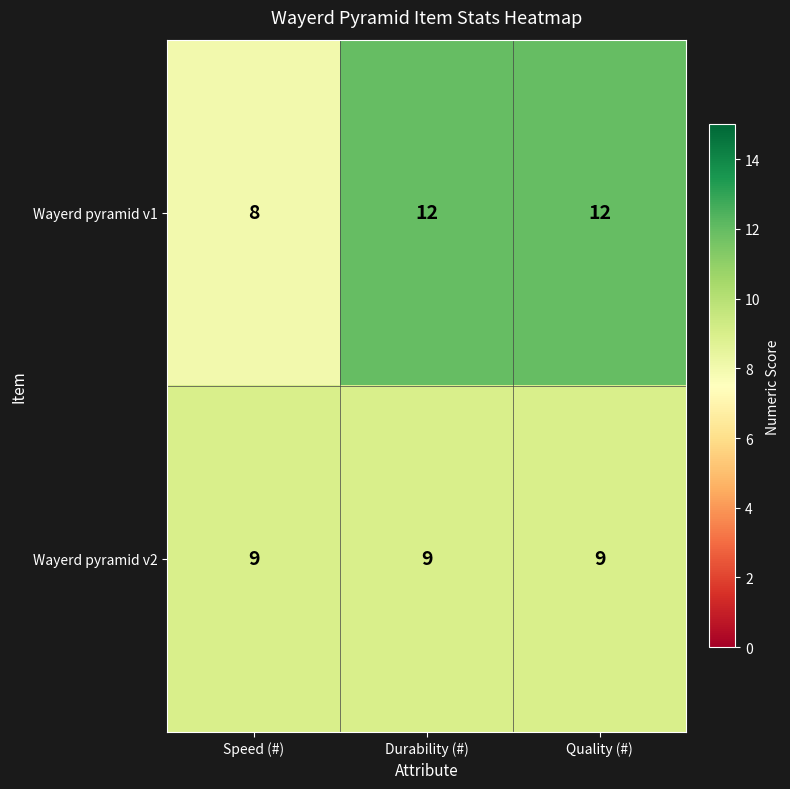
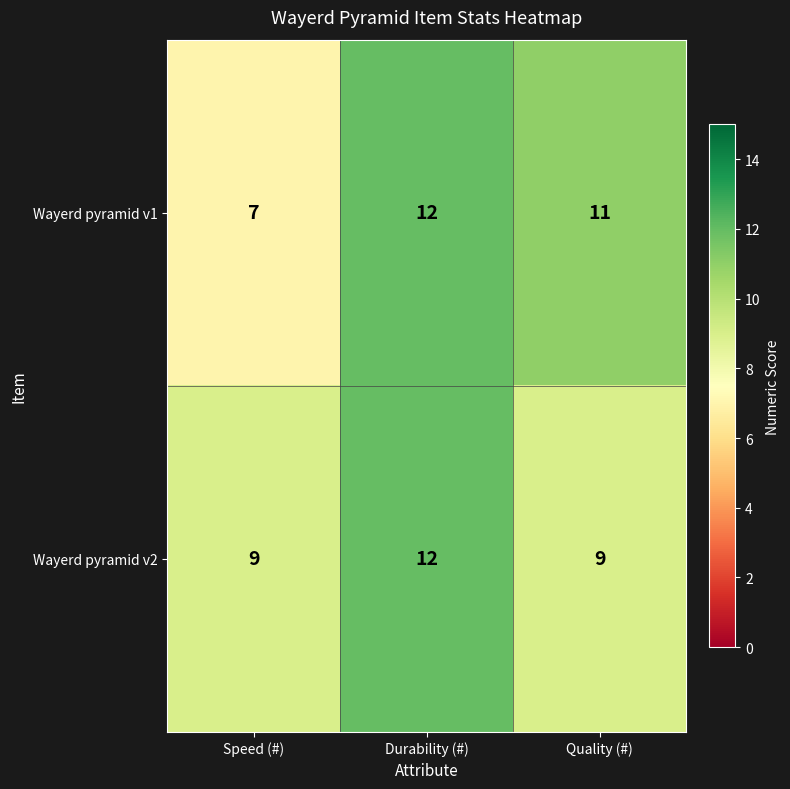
Wayerd pyramid v1, Speed (#): 8 -> 7
Wayerd pyramid v1, Quality (#): 12 -> 11
Wayerd pyramid v2, Durability (#): 9 -> 12
